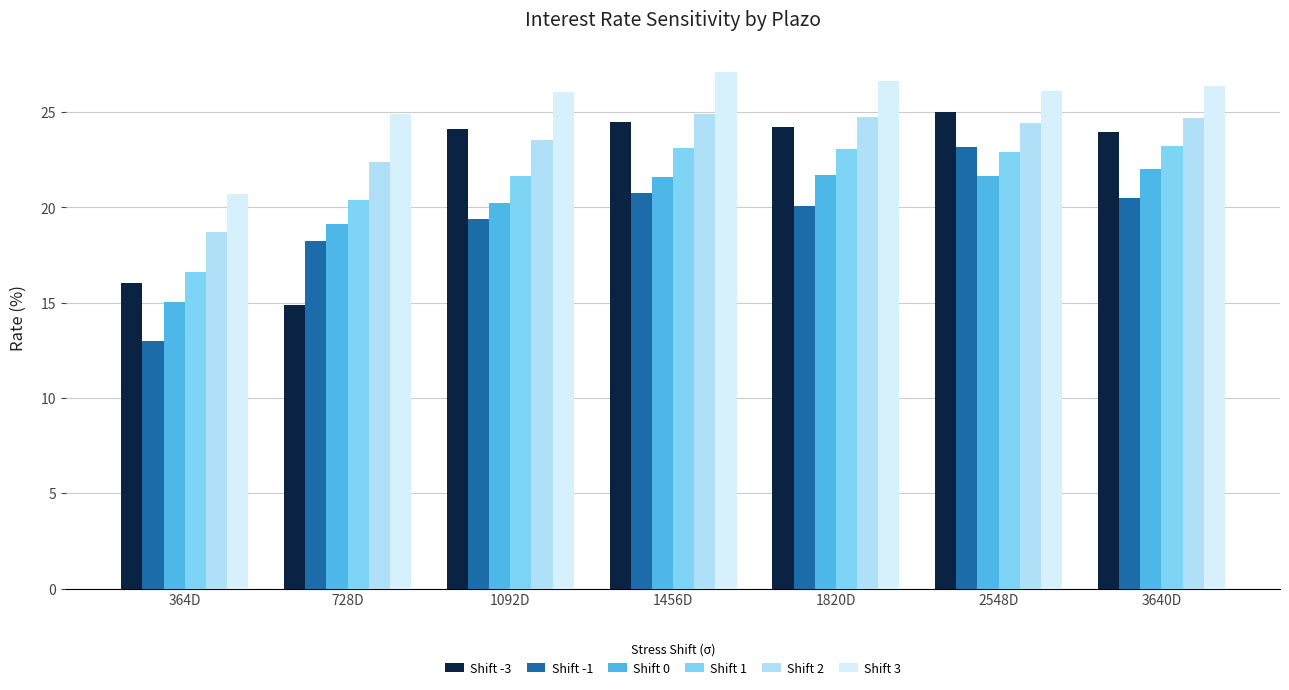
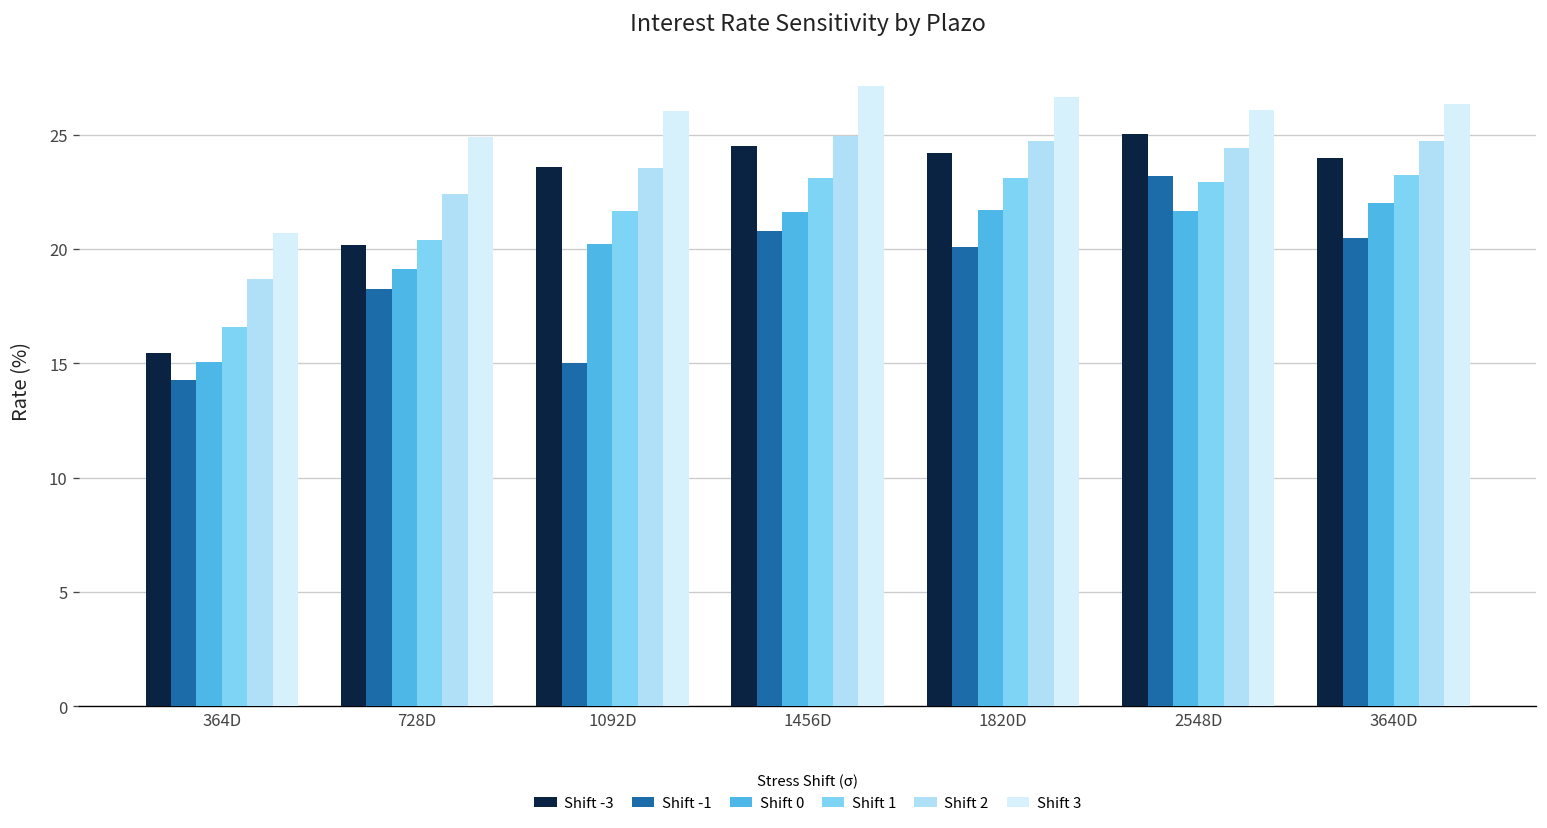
Shift -3, 364D: 16.0 -> 15.4
Shift -1, 364D: 13.0 -> 14.3
Shift -3, 728D: 14.9 -> 20.2
Shift -3, 1092D: 24.1 -> 23.6
Shift -1, 1092D: 19.4 -> 15.0
